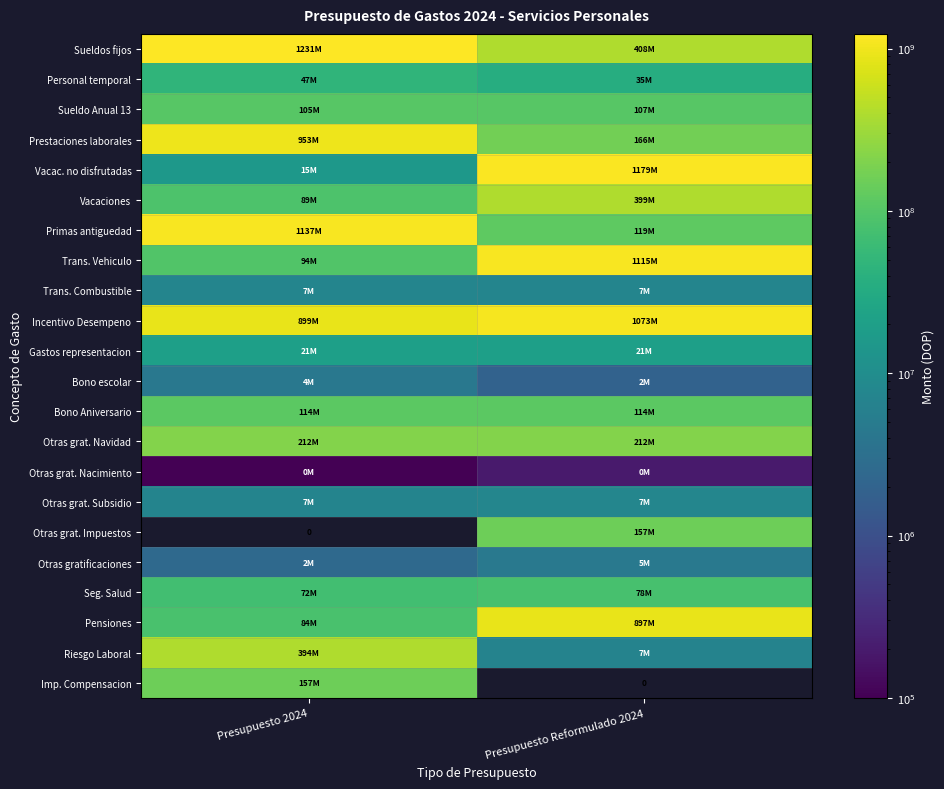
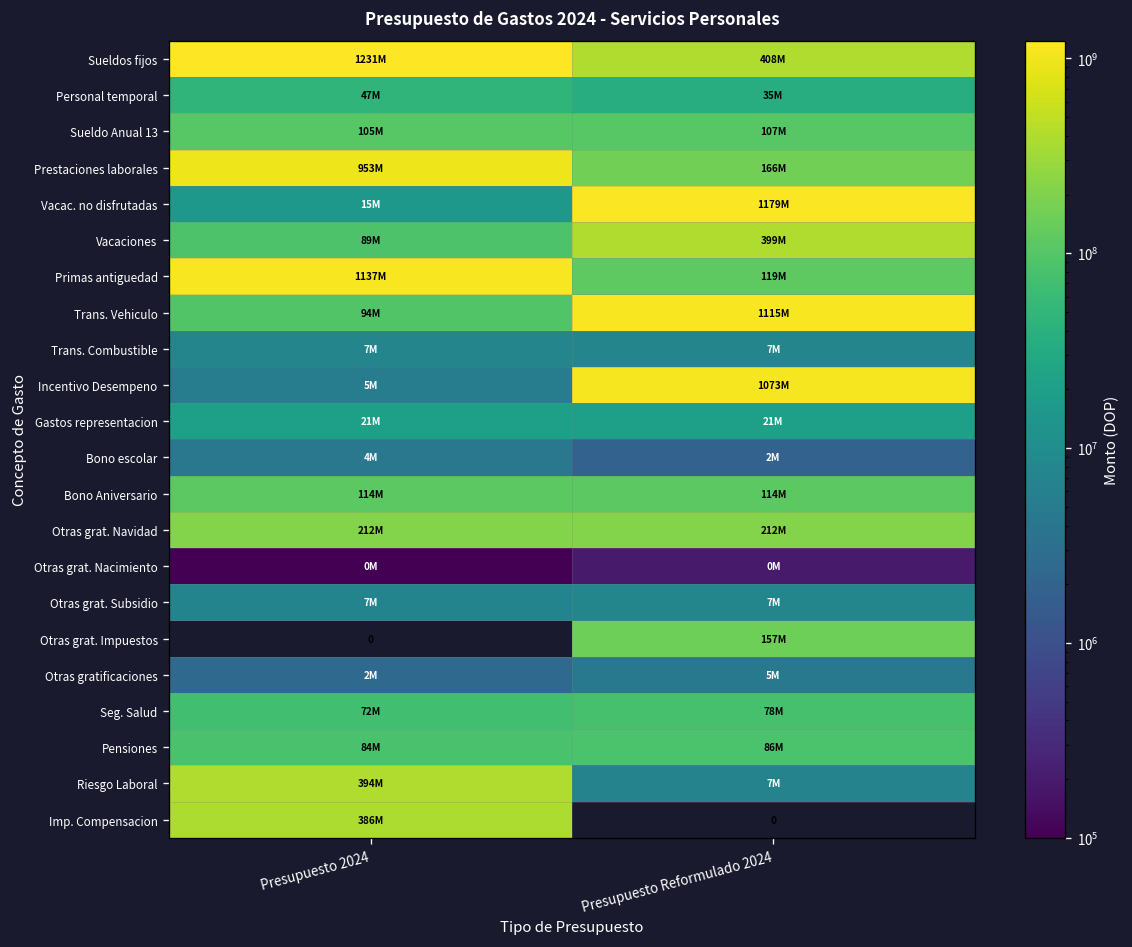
Incentivo Desempeno, Presupuesto 2024: 899M -> 5M
Pensiones, Presupuesto Reformulado 2024: 897M -> 86M
Imp. Compensacion, Presupuesto 2024: 157M -> 386M
